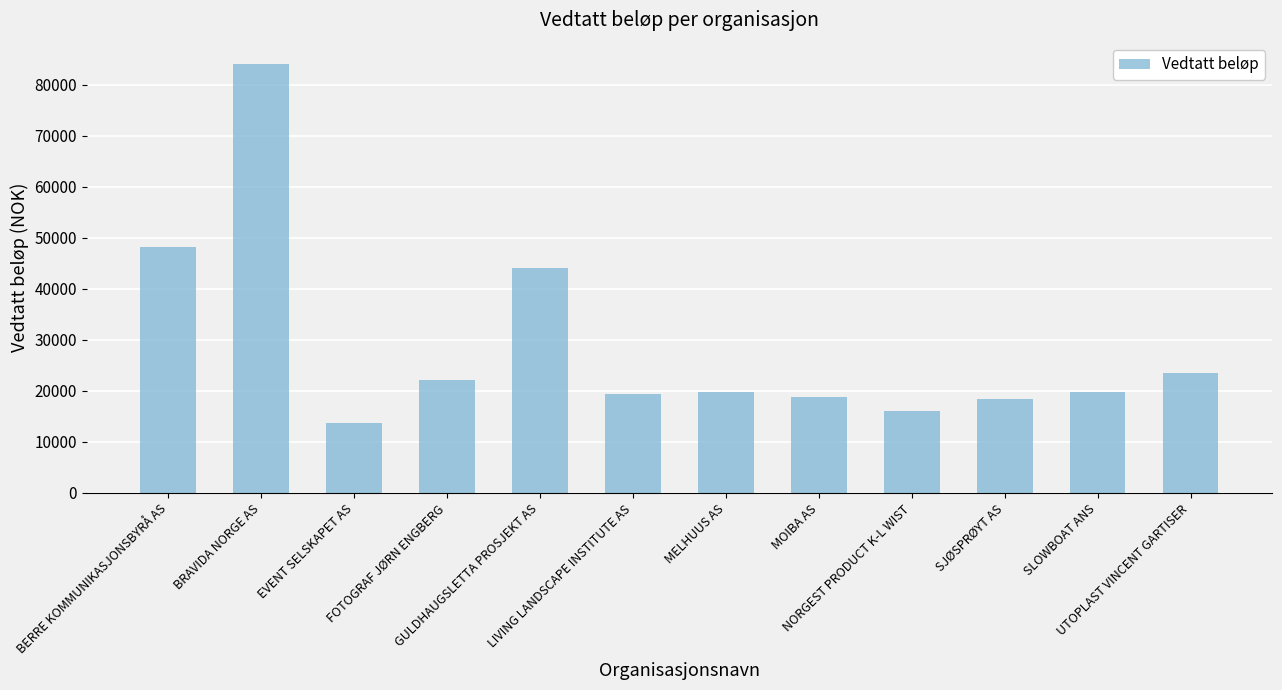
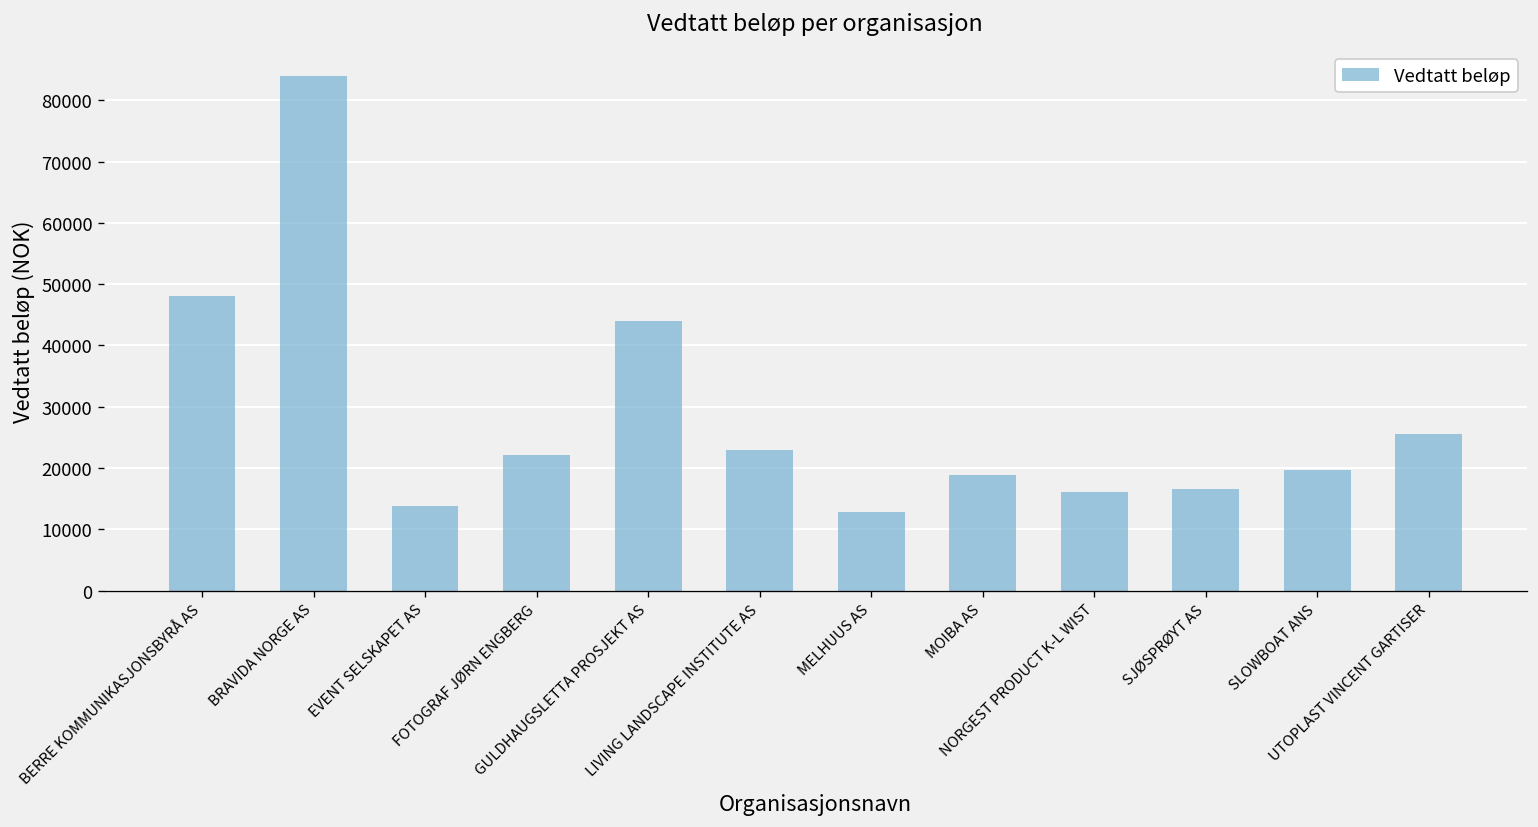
LIVING LANDSCAPE INSTITUTE AS: 19000 -> 23000
MELHUUS AS: 20000 -> 13000
SJØSPRØYT AS: 18000 -> 16000
UTOPLAST VINCENT GARTISER: 23000 -> 26000
